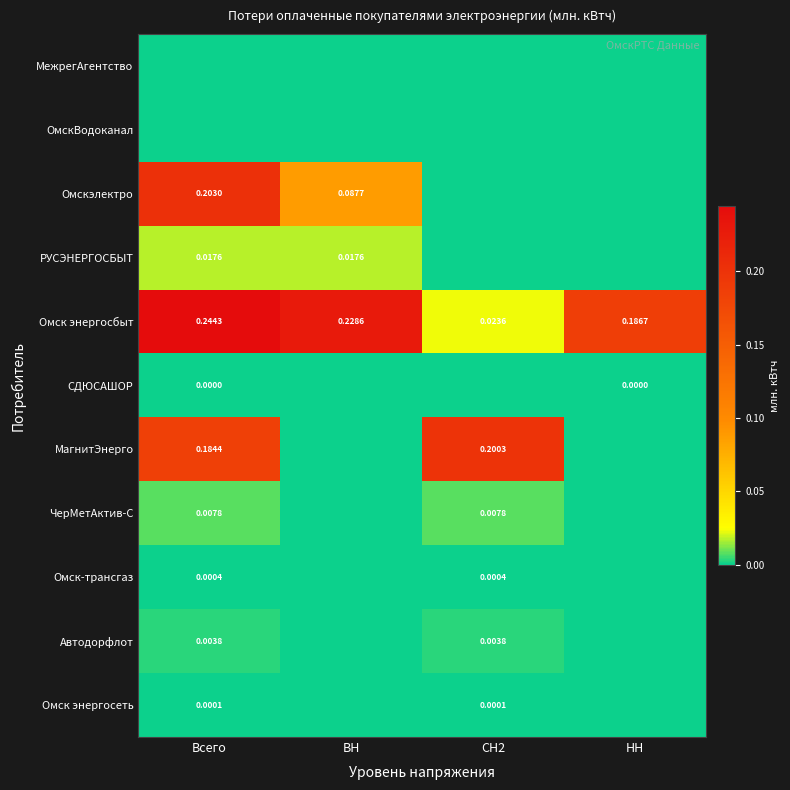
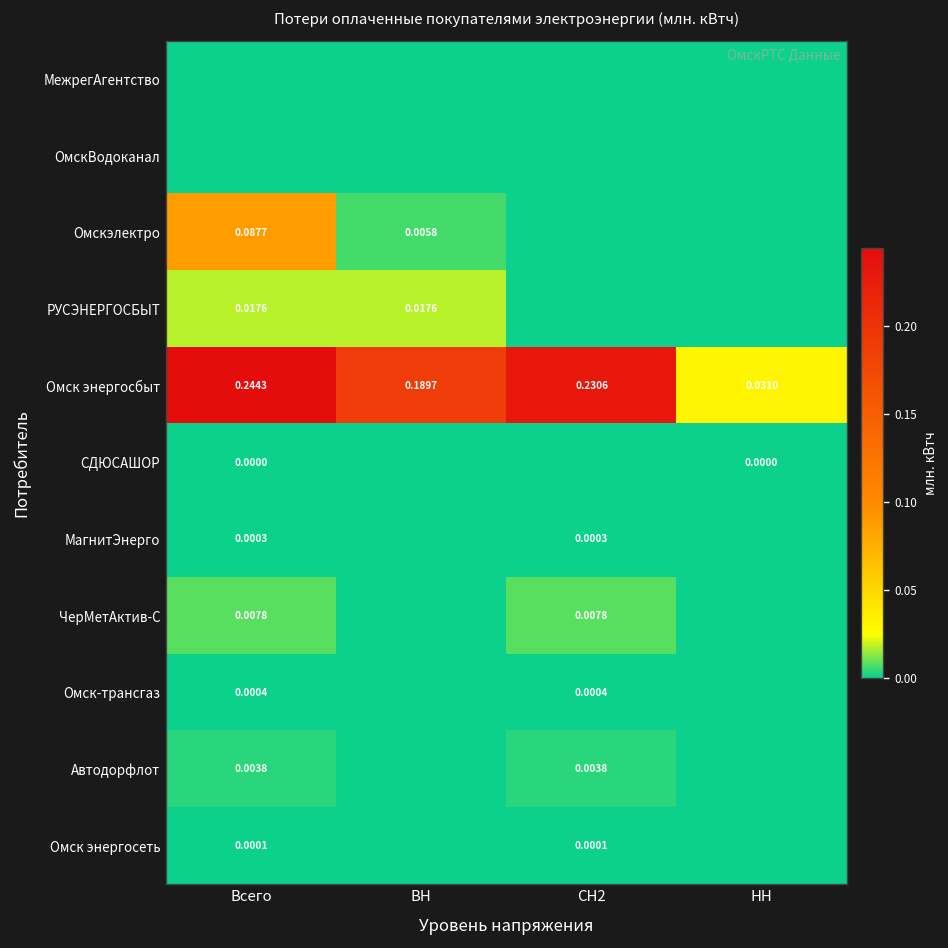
Омскэлектро, Всего: 0.2030 -> 0.0877
Омскэлектро, ВН: 0.0877 -> 0.0058
Омск энергосбыт, ВН: 0.2286 -> 0.1897
Омск энергосбыт, СН2: 0.0236 -> 0.2306
Омск энергосбыт, НН: 0.1867 -> 0.0310
МагнитЭнерго, Всего: 0.1844 -> 0.0003
МагнитЭнерго, СН2: 0.2003 -> 0.0003
